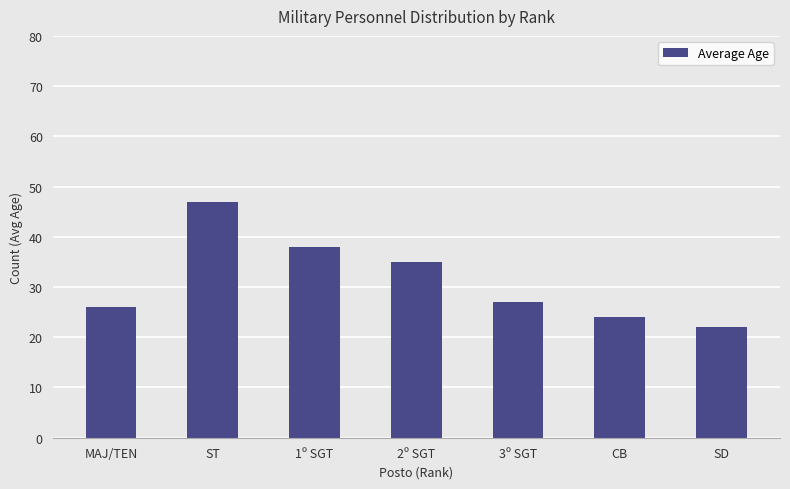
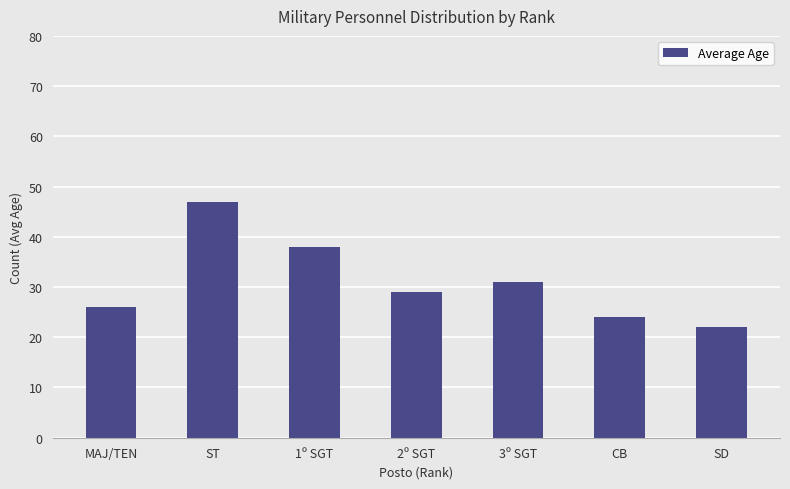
2º SGT: 35 -> 29
3º SGT: 27 -> 31
